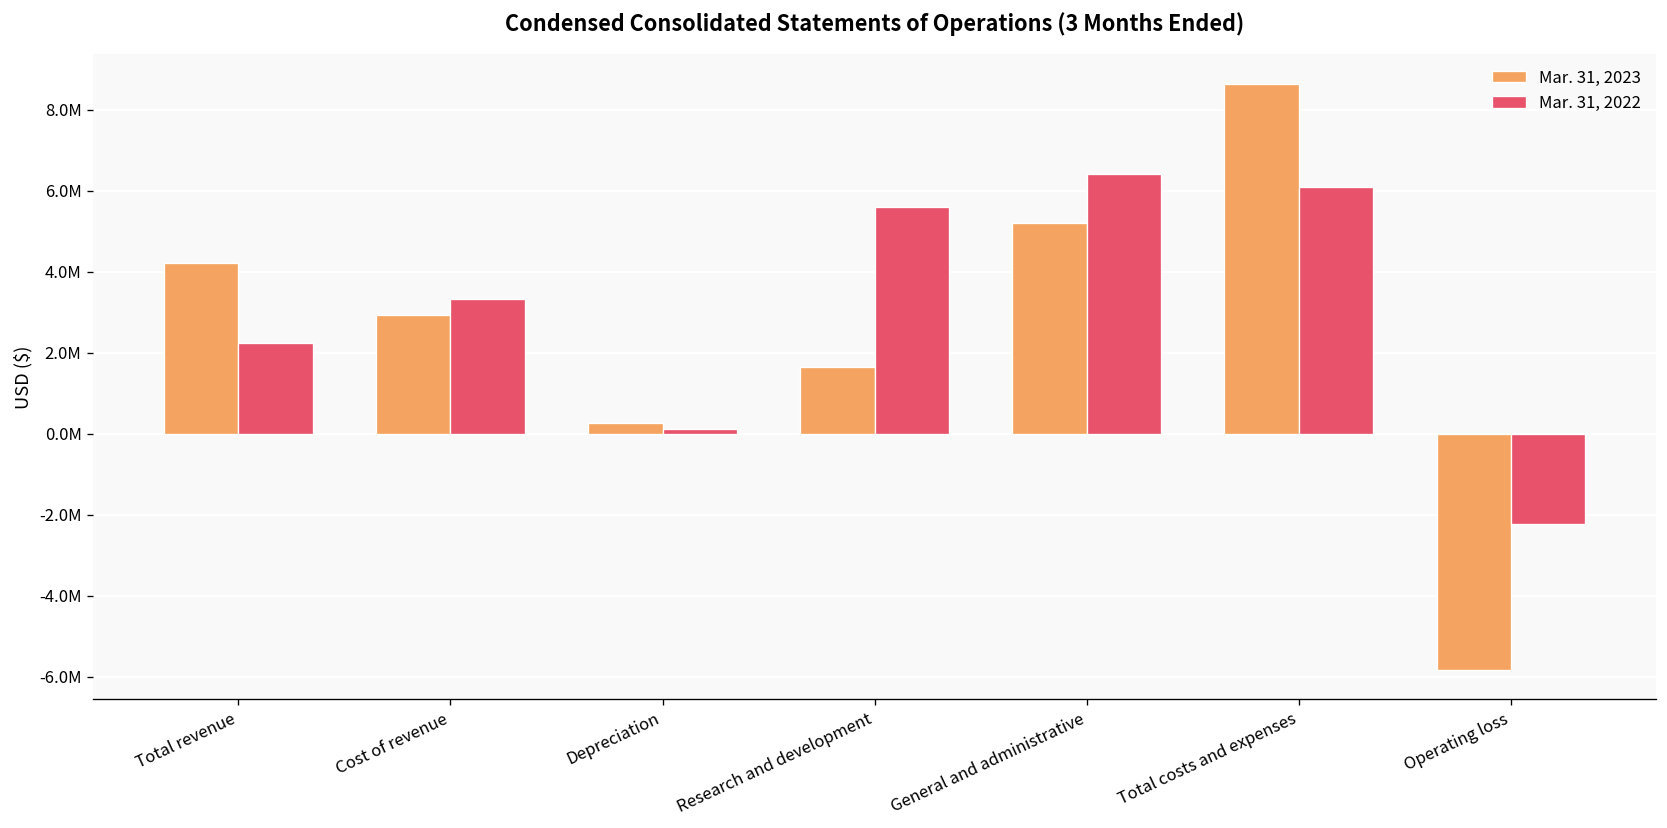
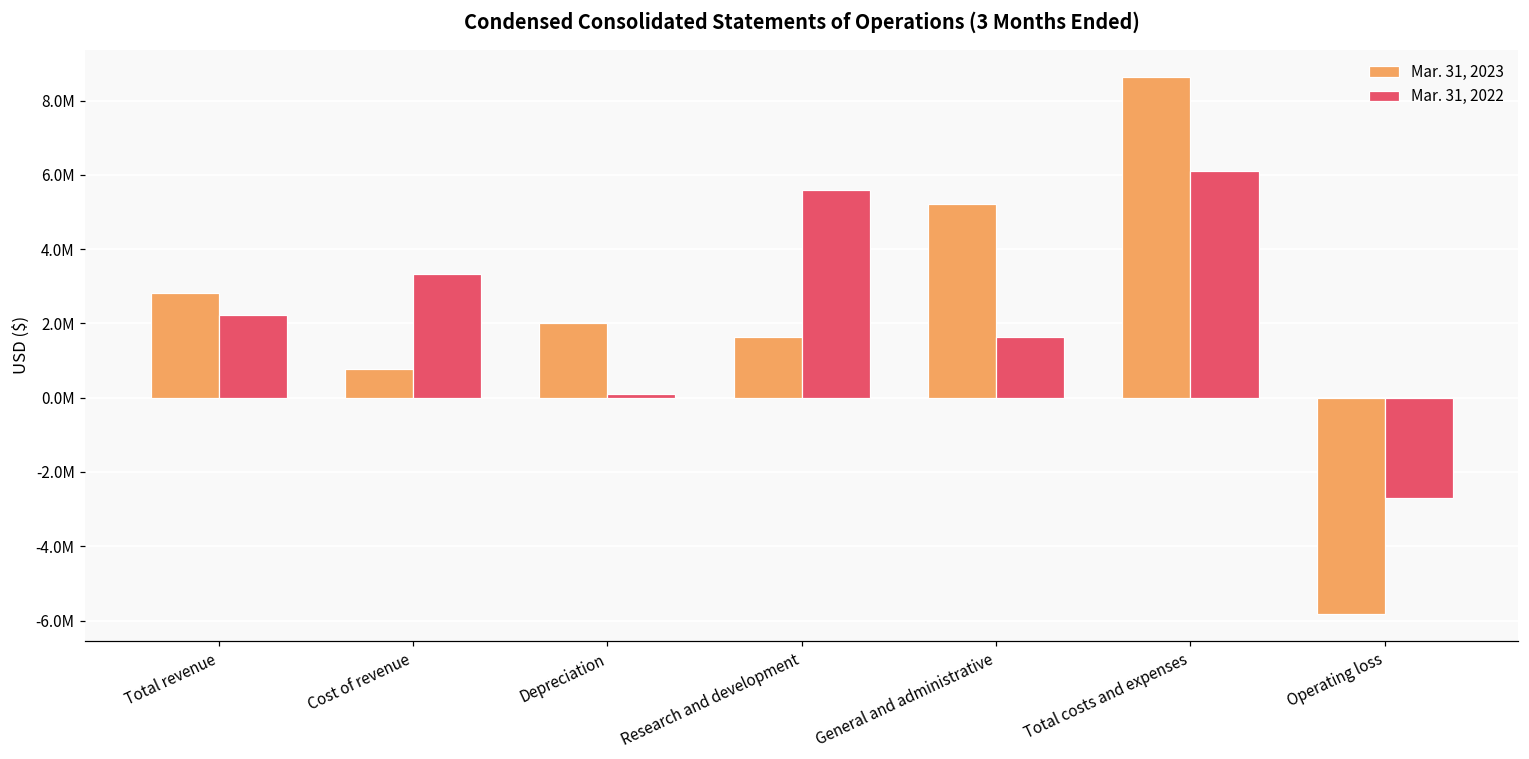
Mar. 31, 2023, Total revenue: 4200000 -> 2800000
Mar. 31, 2023, Cost of revenue: 2900000 -> 800000
Mar. 31, 2023, Depreciation: 300000 -> 2000000
Mar. 31, 2022, General and administrative: 6400000 -> 1600000
Mar. 31, 2022, Operating loss: -2200000 -> -2700000
